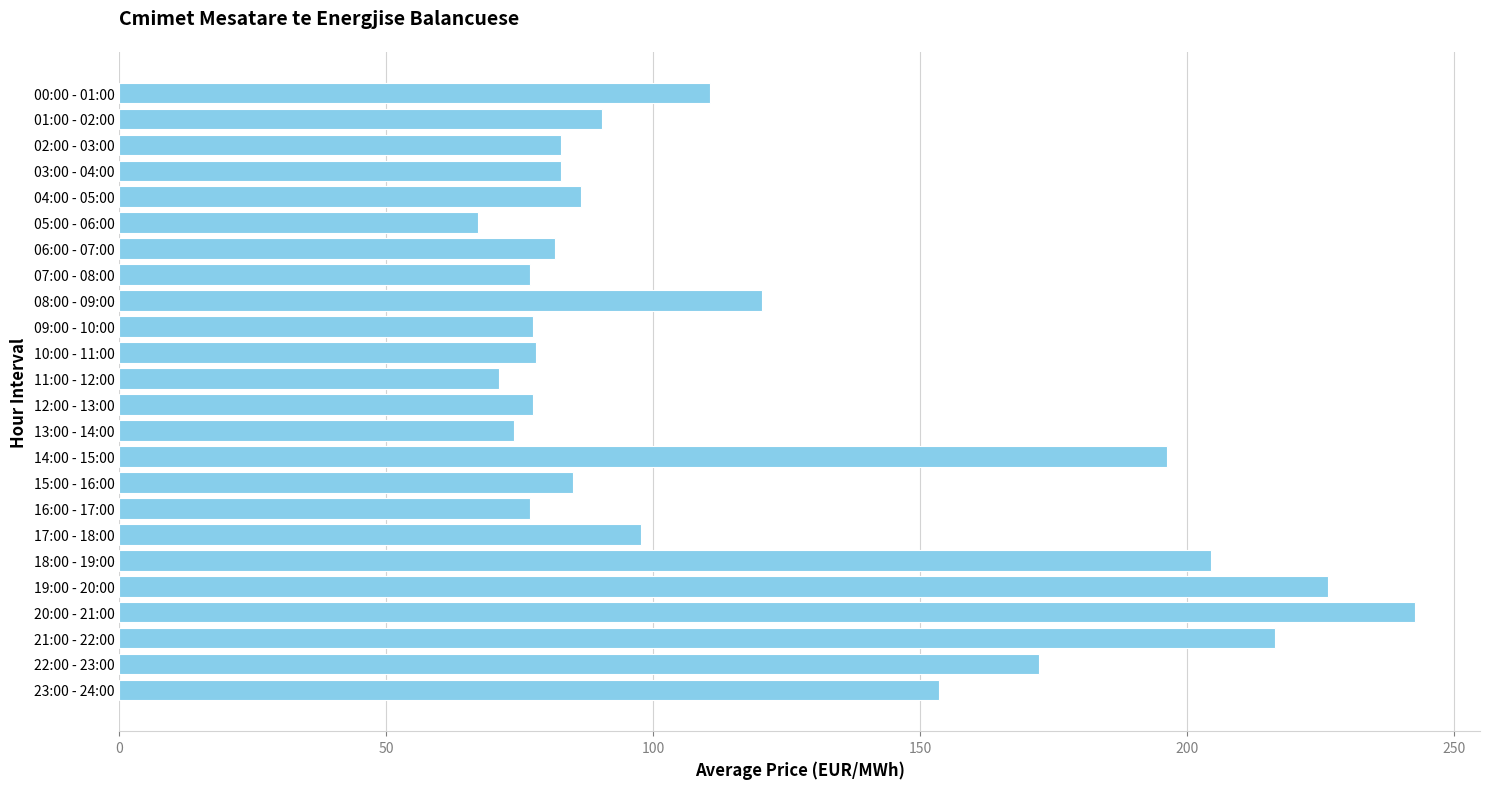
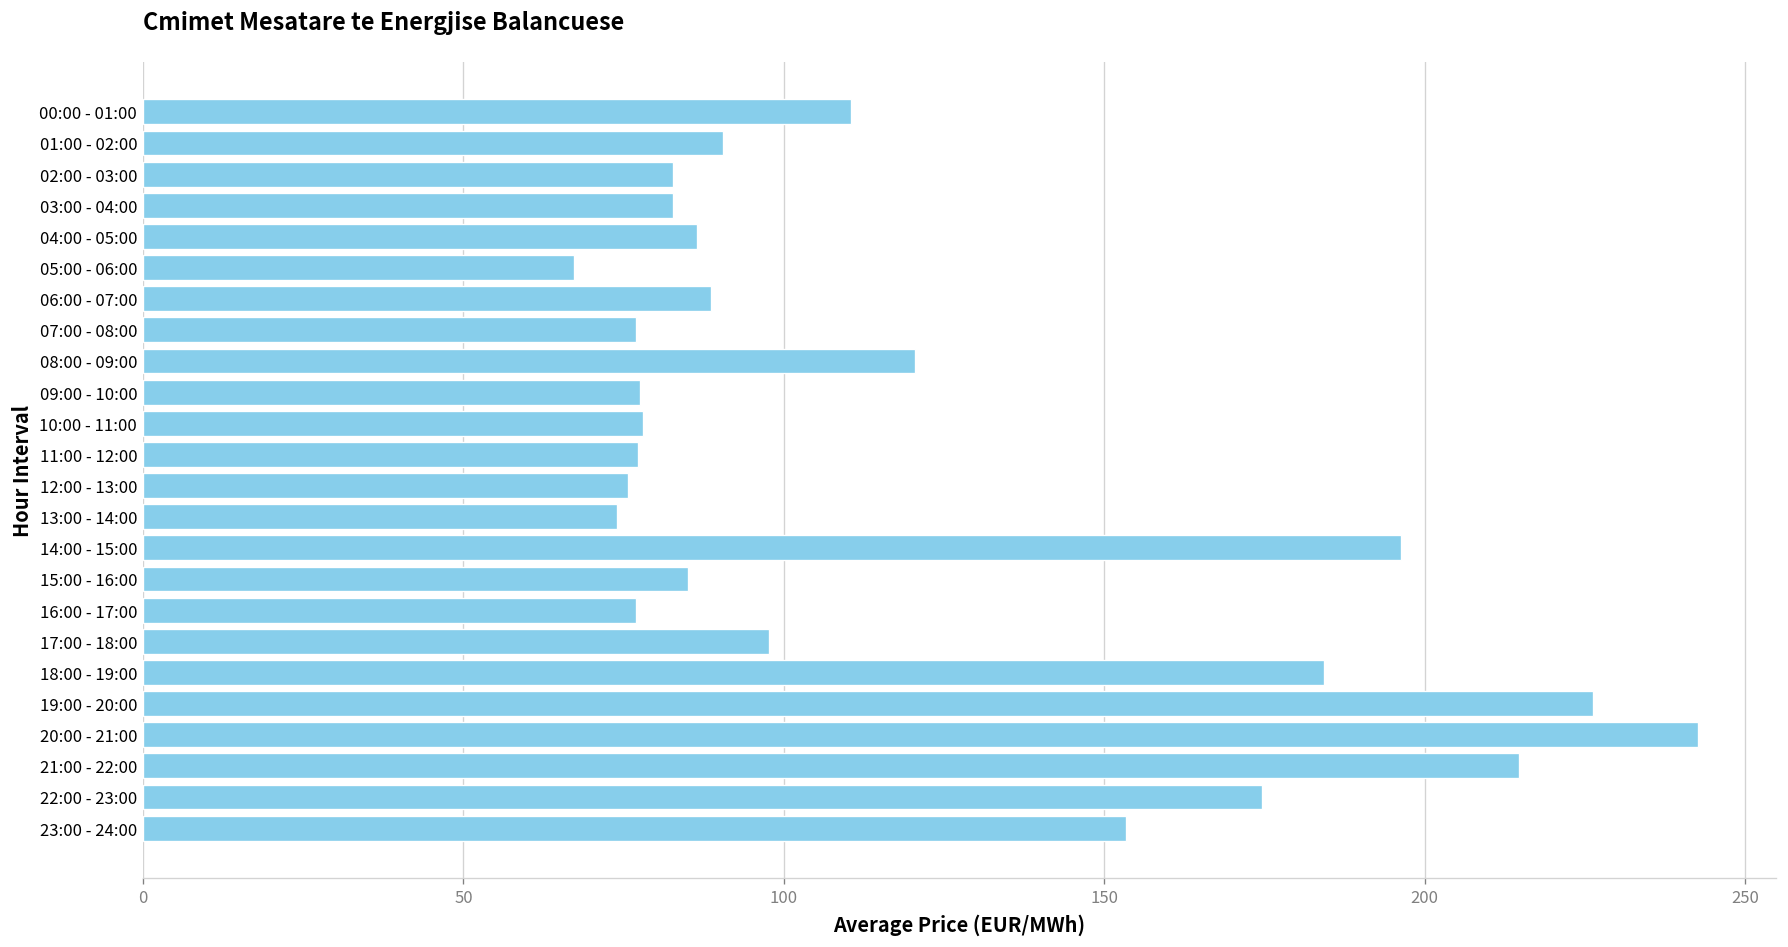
06:00 - 07:00: 82 -> 89
11:00 - 12:00: 71 -> 77
12:00 - 13:00: 78 -> 76
18:00 - 19:00: 204 -> 184
21:00 - 22:00: 216 -> 215
22:00 - 23:00: 172 -> 175
